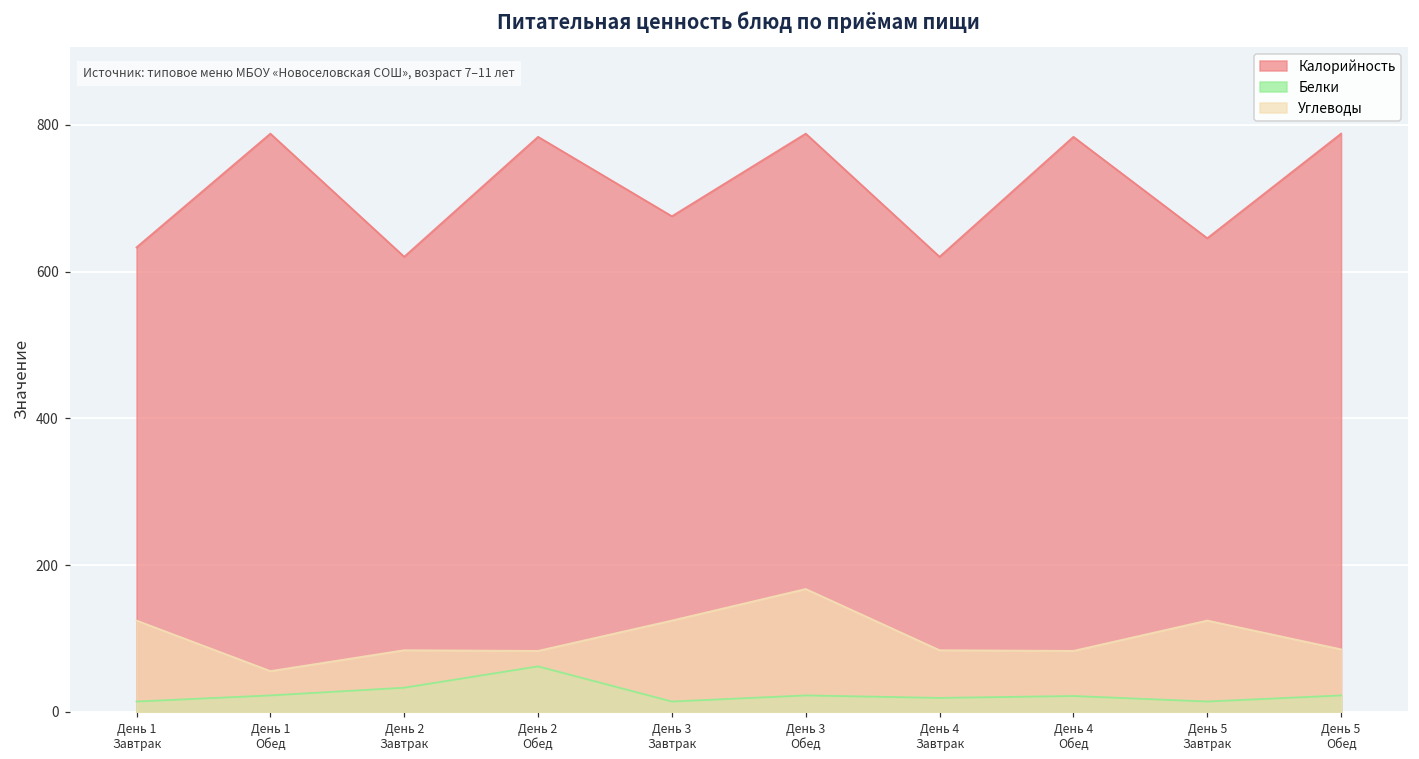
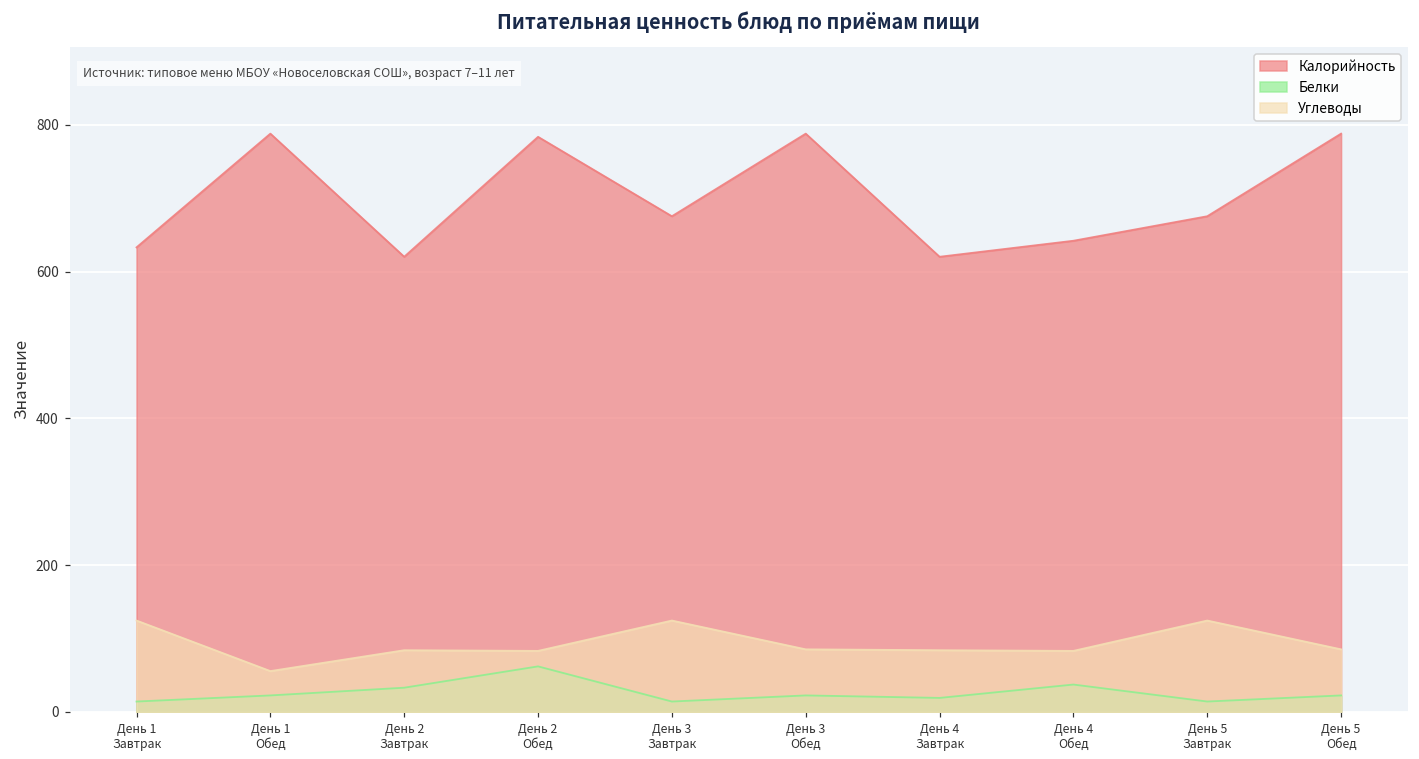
Углеводы, День 3 Обед: 170 -> 90
Калорийность, День 4 Обед: 780 -> 640
Белки, День 4 Обед: 20 -> 40
Калорийность, День 5 Завтрак: 650 -> 680
